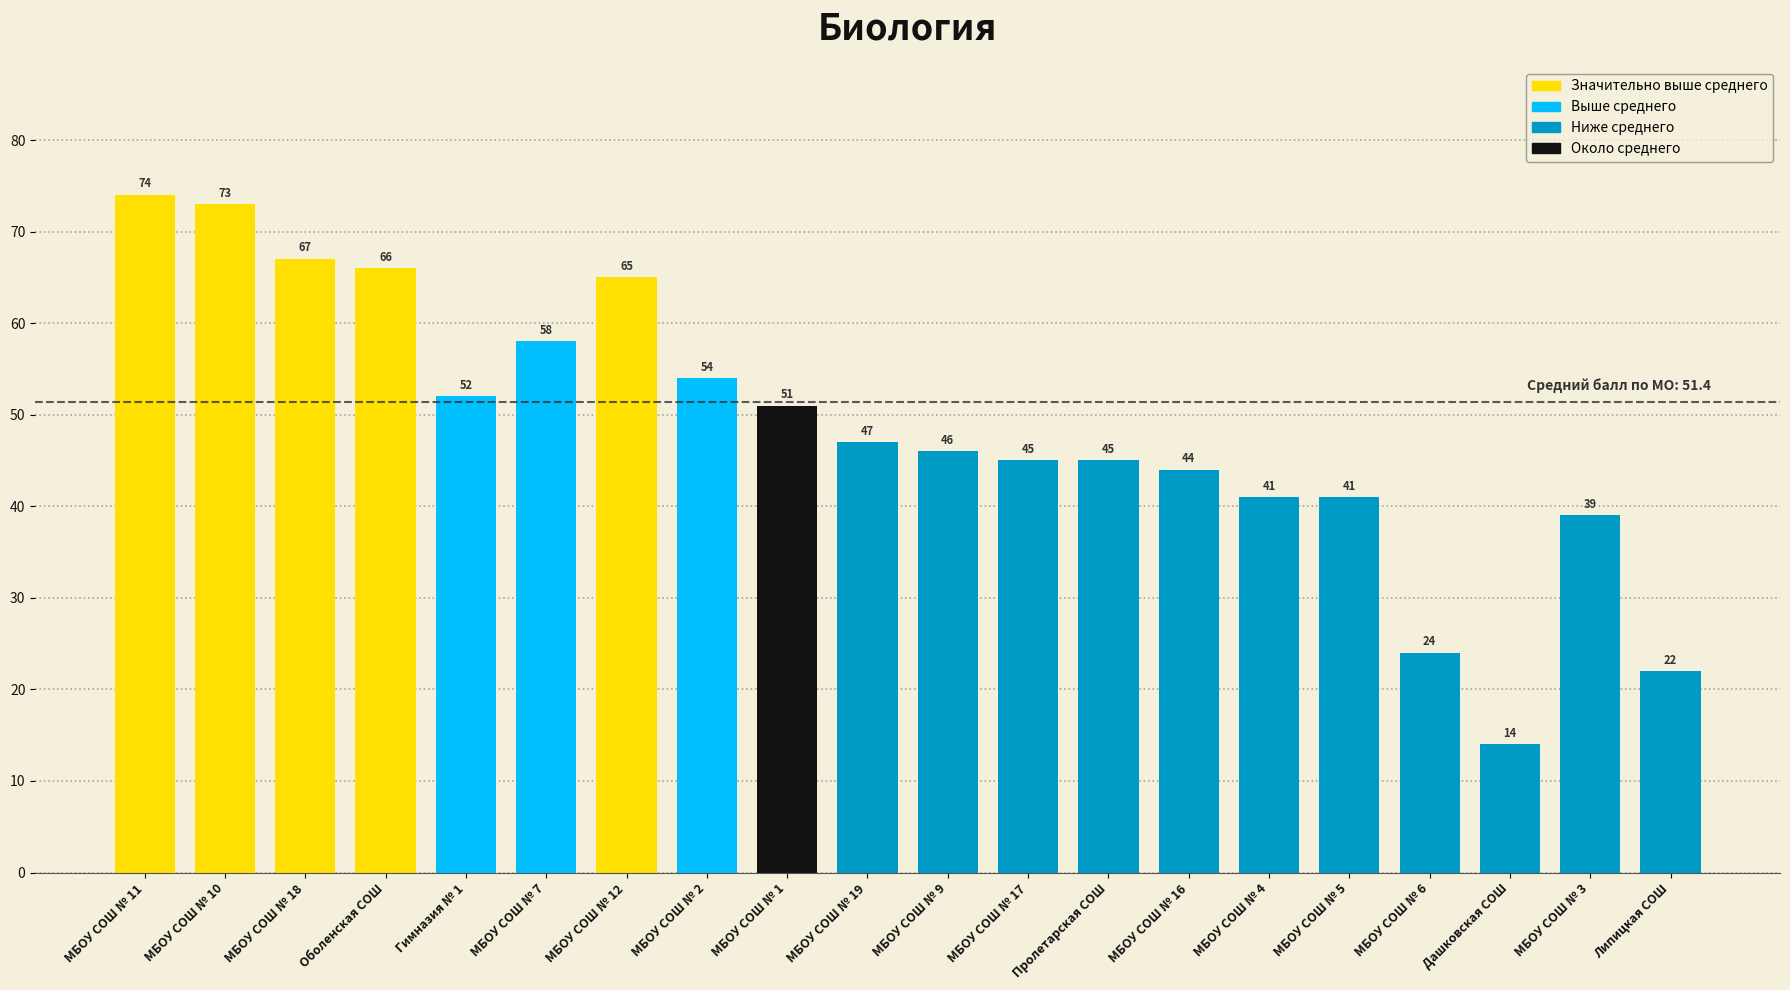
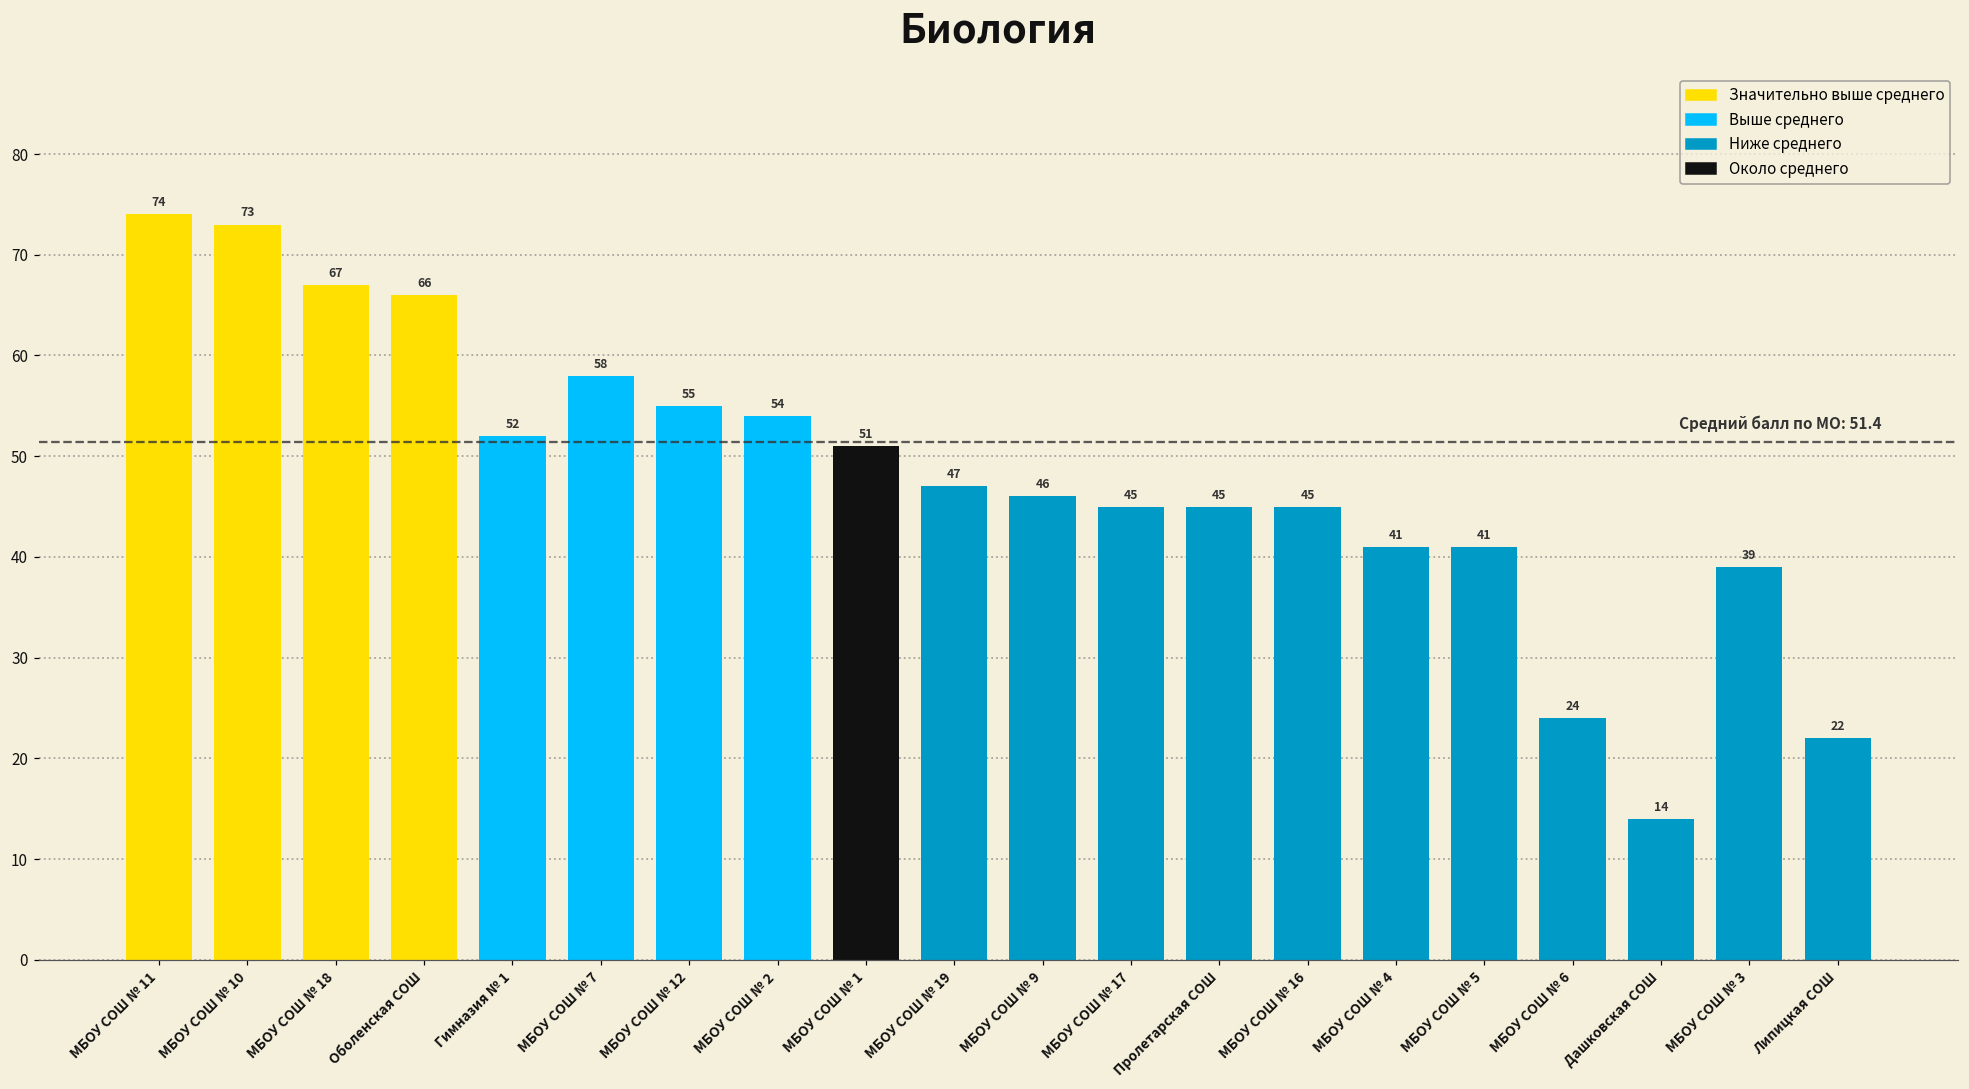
МБОУ СОШ № 12: 65 -> 55
МБОУ СОШ № 16: 44 -> 45
